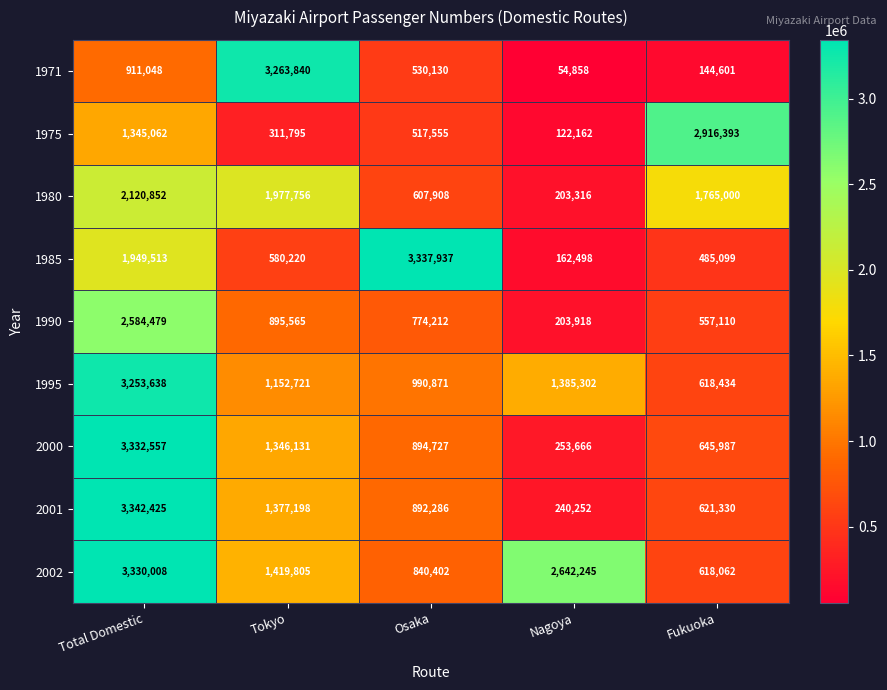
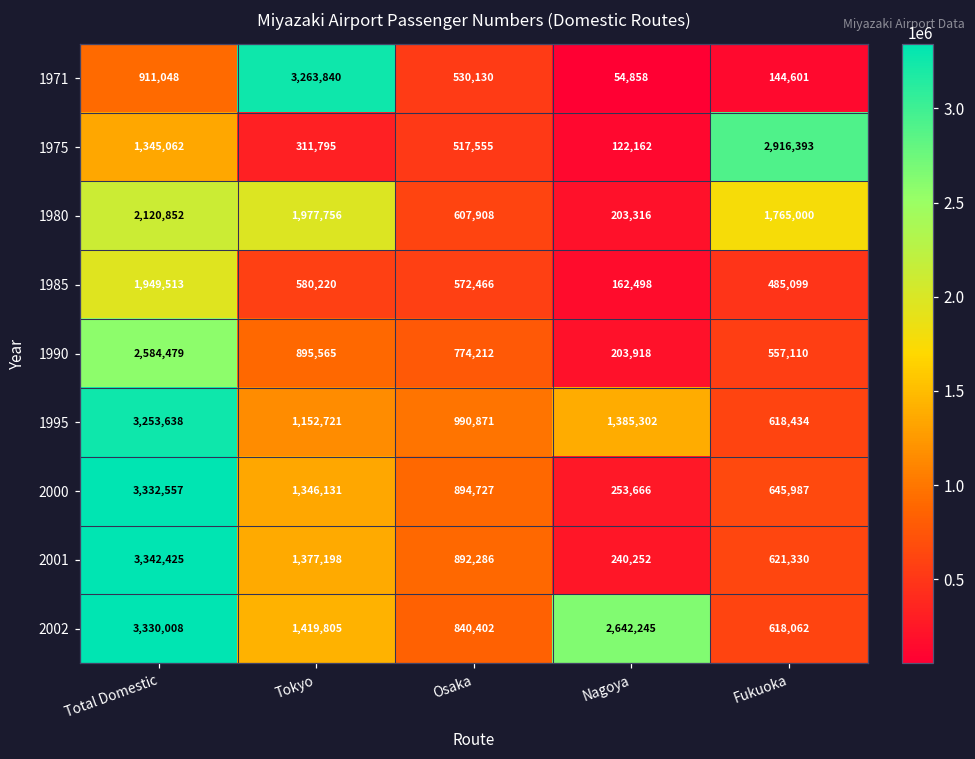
1985, Osaka: 3,337,937 -> 572,466
